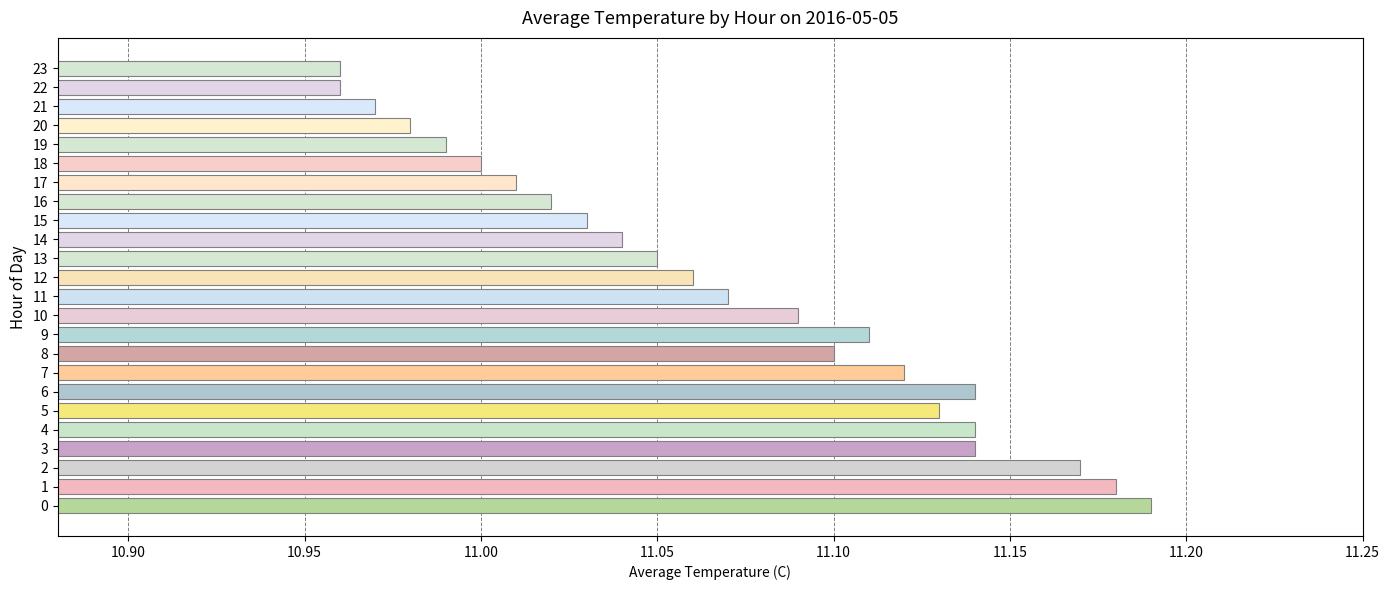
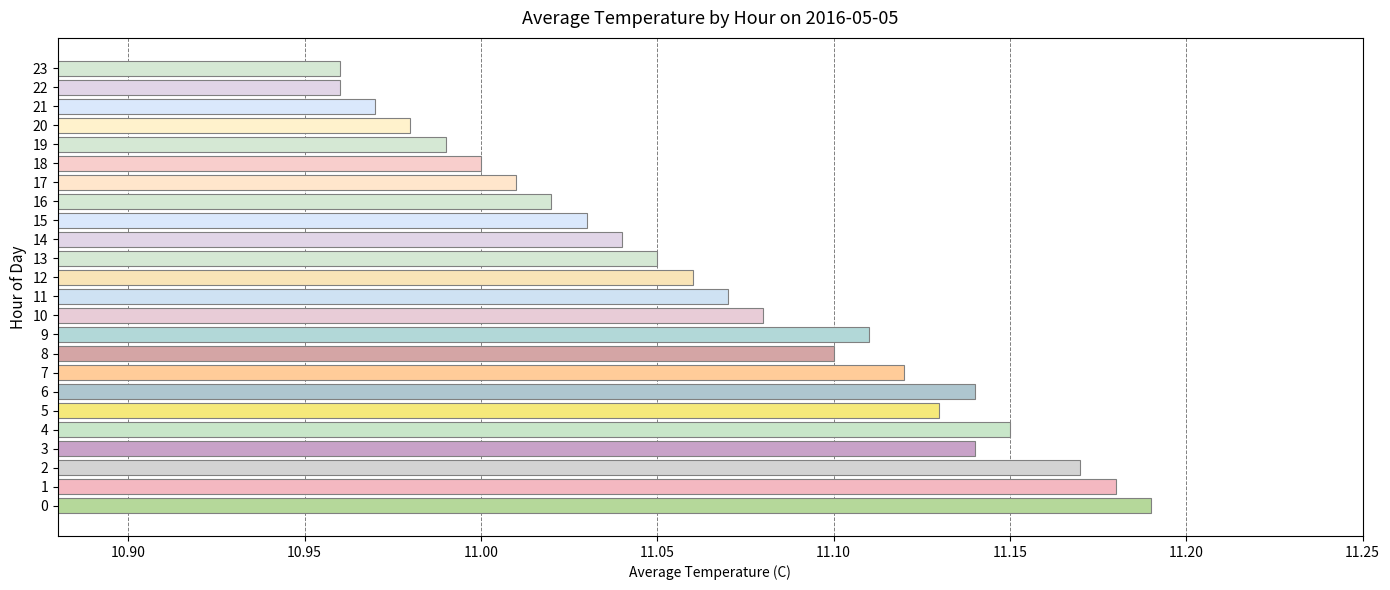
10: 11.09 -> 11.08
4: 11.14 -> 11.15
